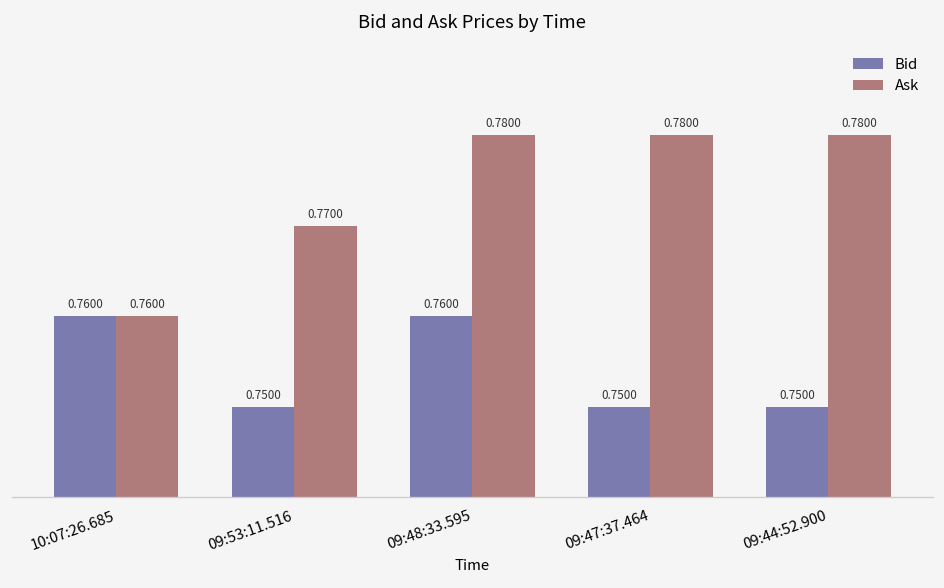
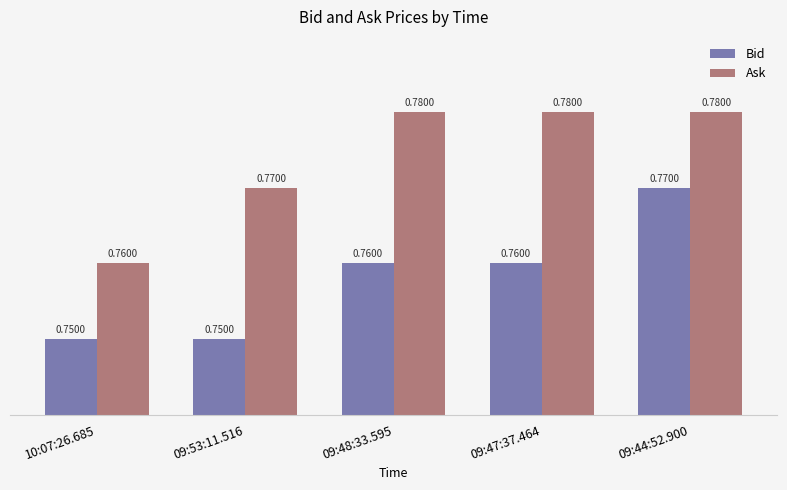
Bid, 10:07:26.685: 0.7600 -> 0.7500
Bid, 09:47:37.464: 0.7500 -> 0.7600
Bid, 09:44:52.900: 0.7500 -> 0.7700
